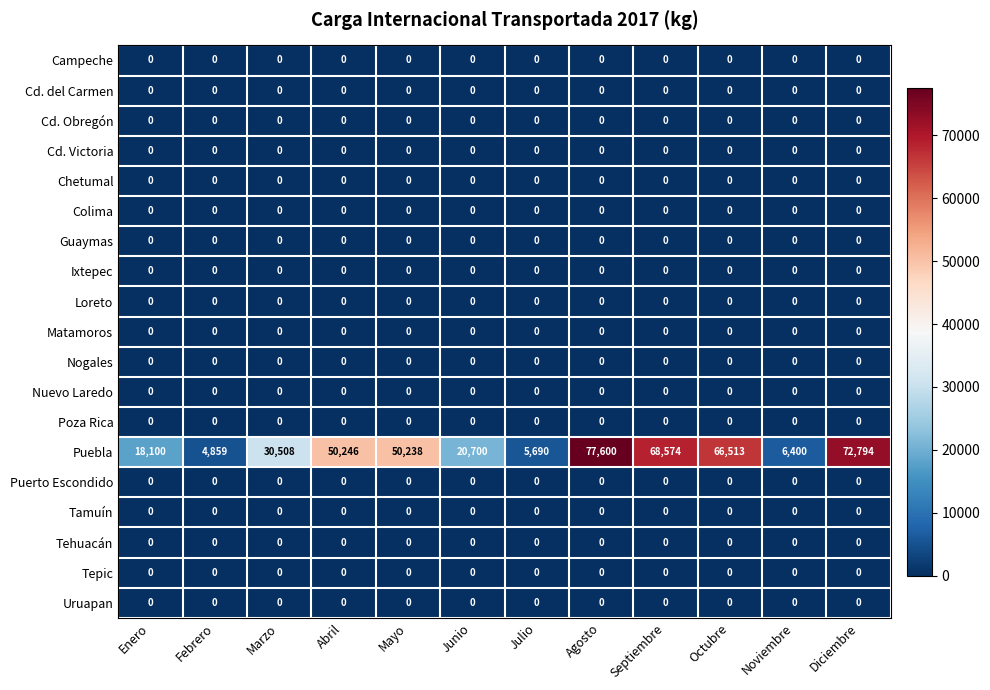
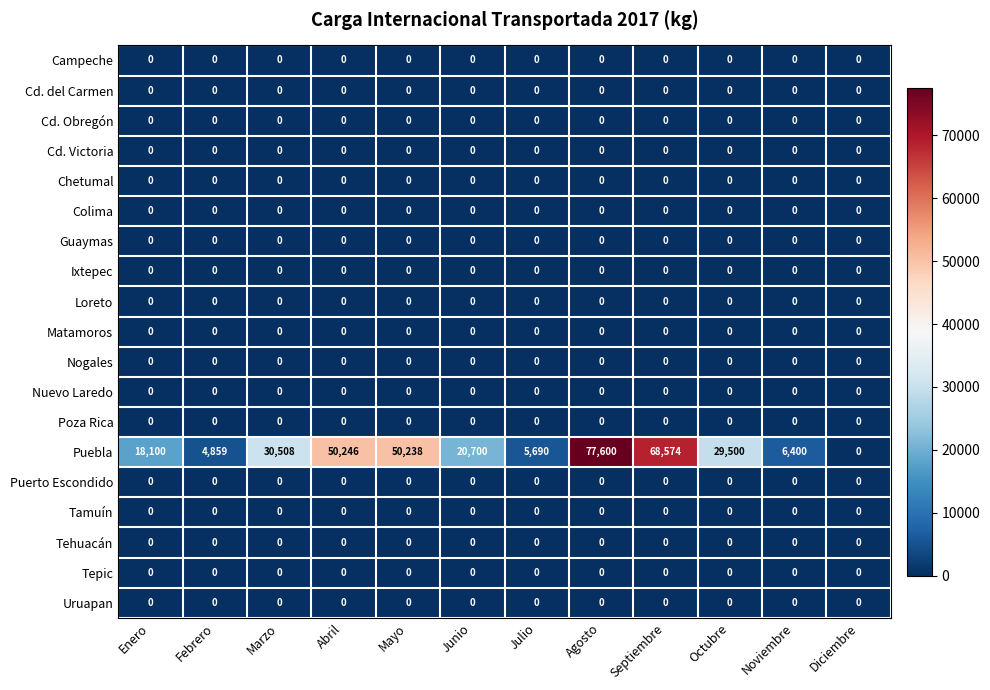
Puebla, Octubre: 66,513 -> 29,500
Puebla, Diciembre: 72,794 -> 0
